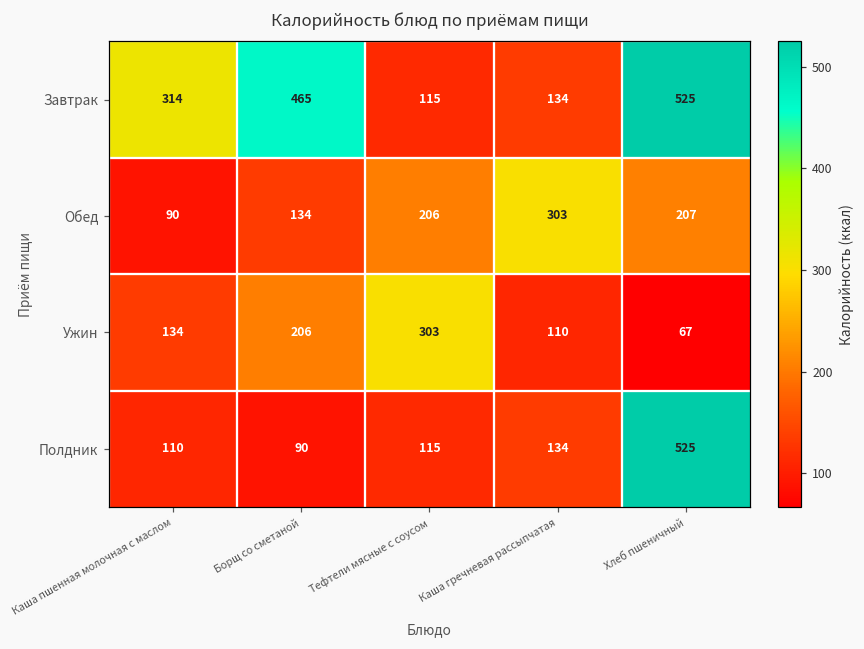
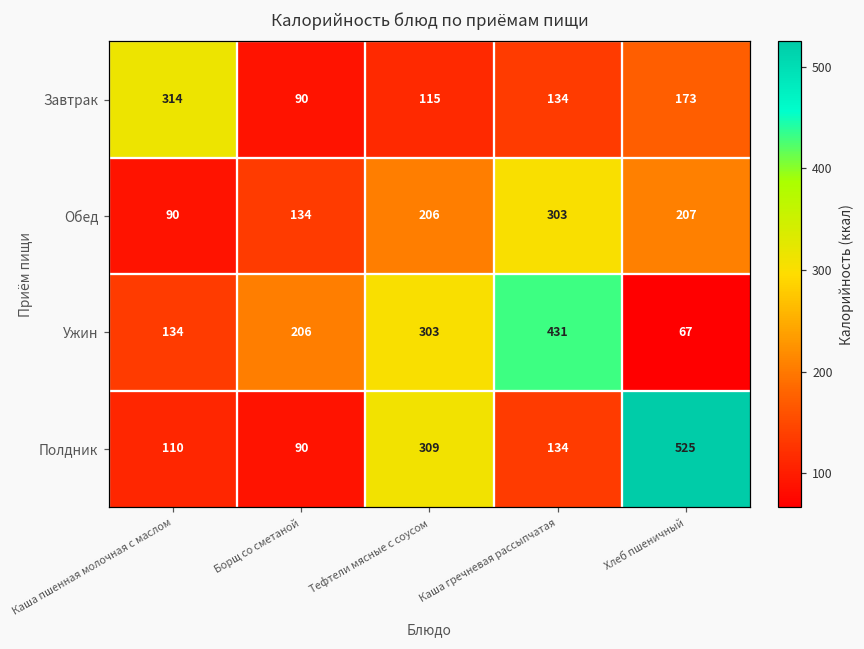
Завтрак, Борщ со сметаной: 465 -> 90
Завтрак, Хлеб пшеничный: 525 -> 173
Ужин, Каша гречневая рассыпчатая: 110 -> 431
Полдник, Тефтели мясные с соусом: 115 -> 309
